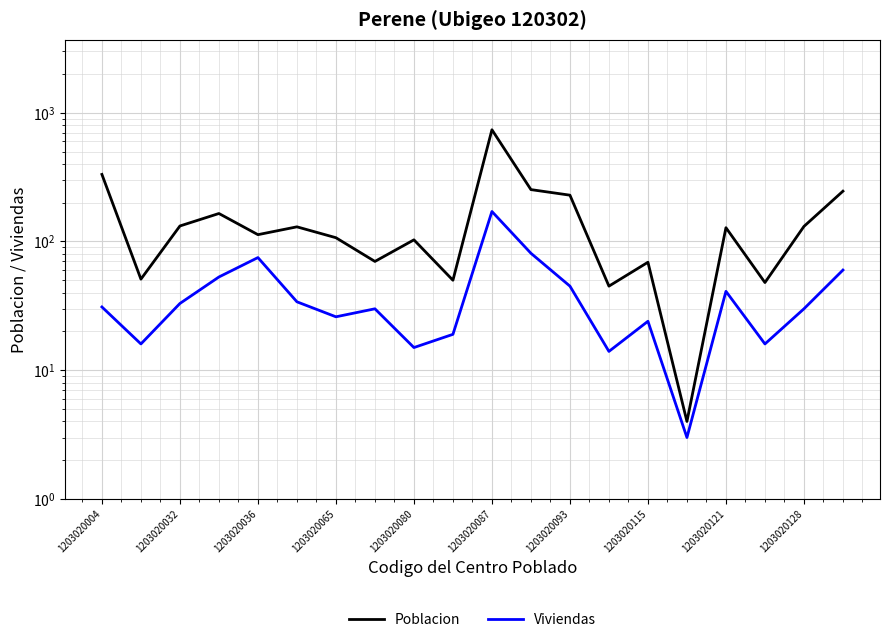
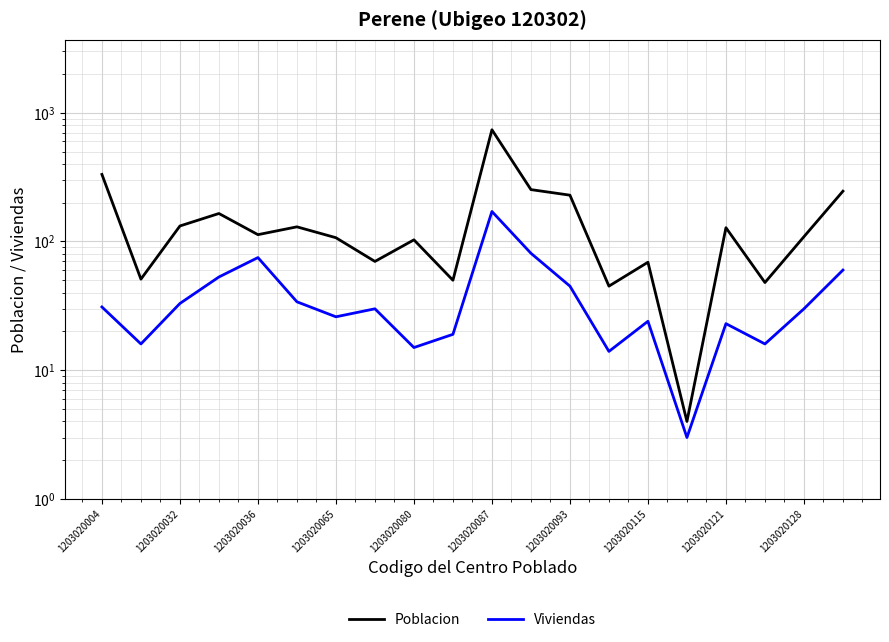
Viviendas, 1203020121: 41 -> 23
Poblacion, 1203020128: 130 -> 110
